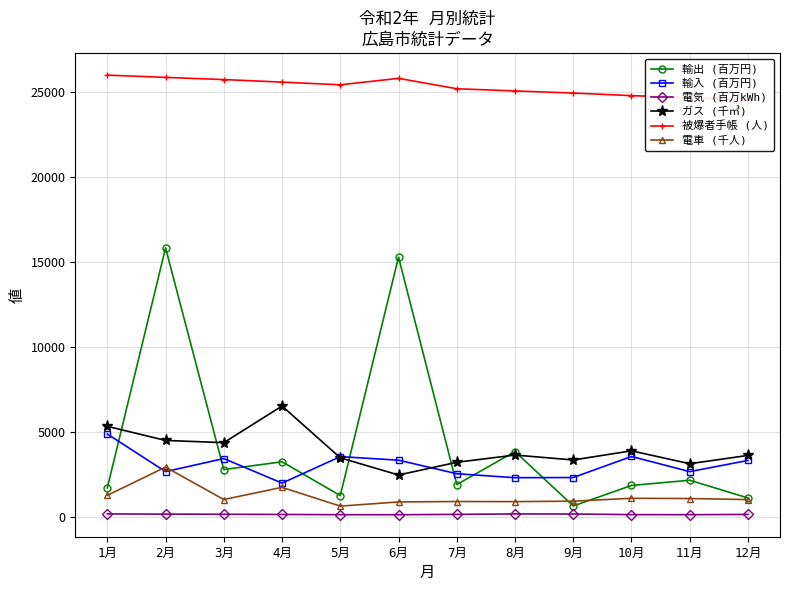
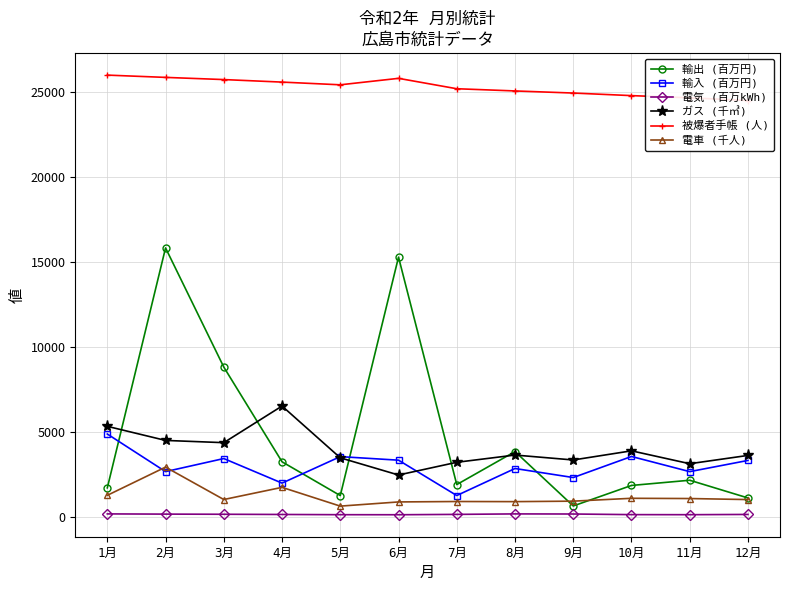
輸出 (百万円), 3月: 2800 -> 8800
輸入 (百万円), 7月: 2500 -> 1300
輸入 (百万円), 8月: 2300 -> 2900
